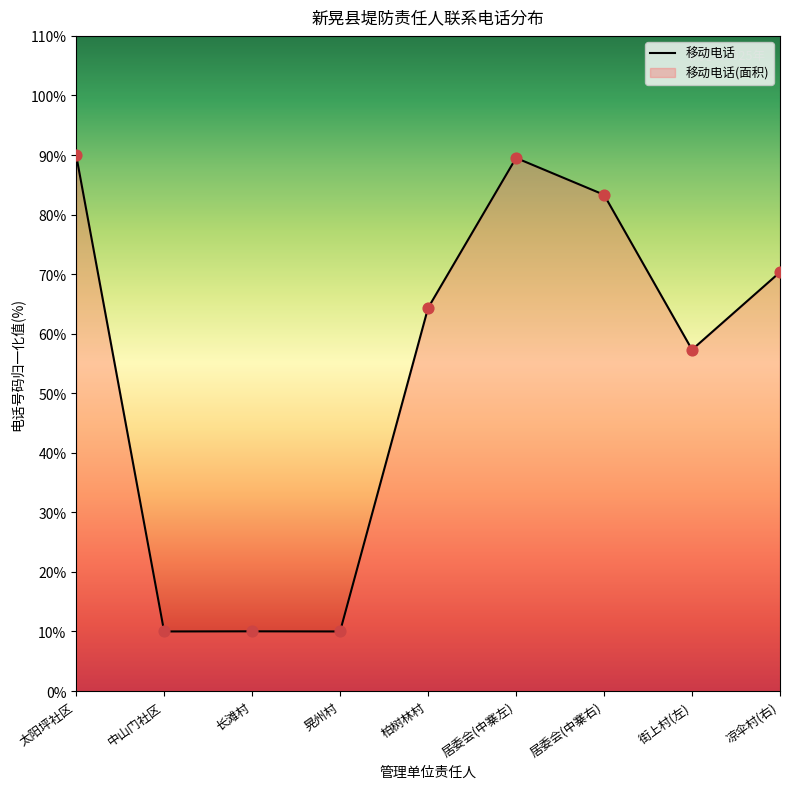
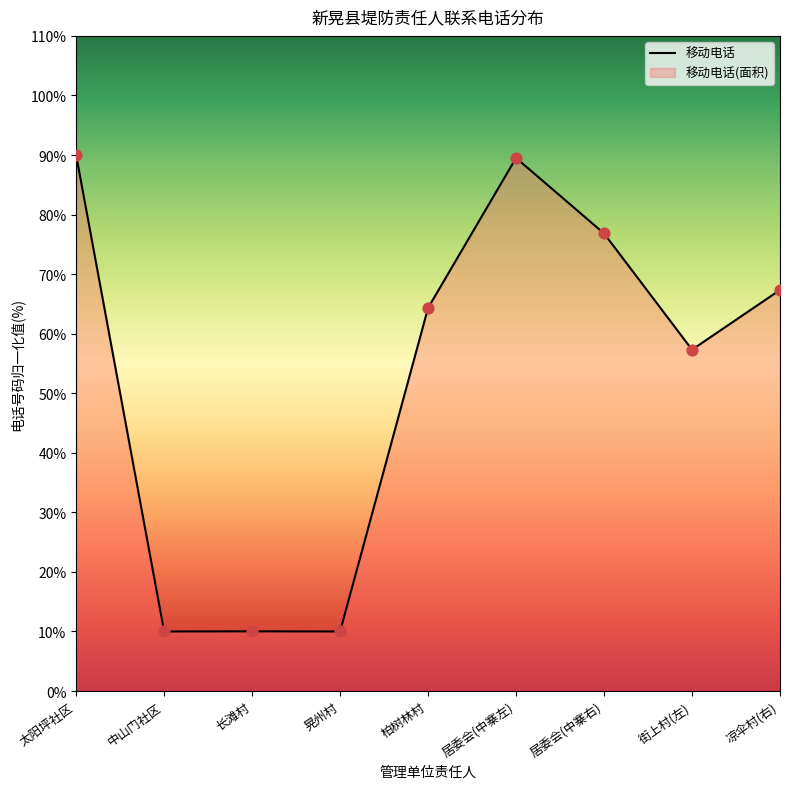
居委会(中寨右): 83% -> 77%
凉伞村(右): 70% -> 67%
